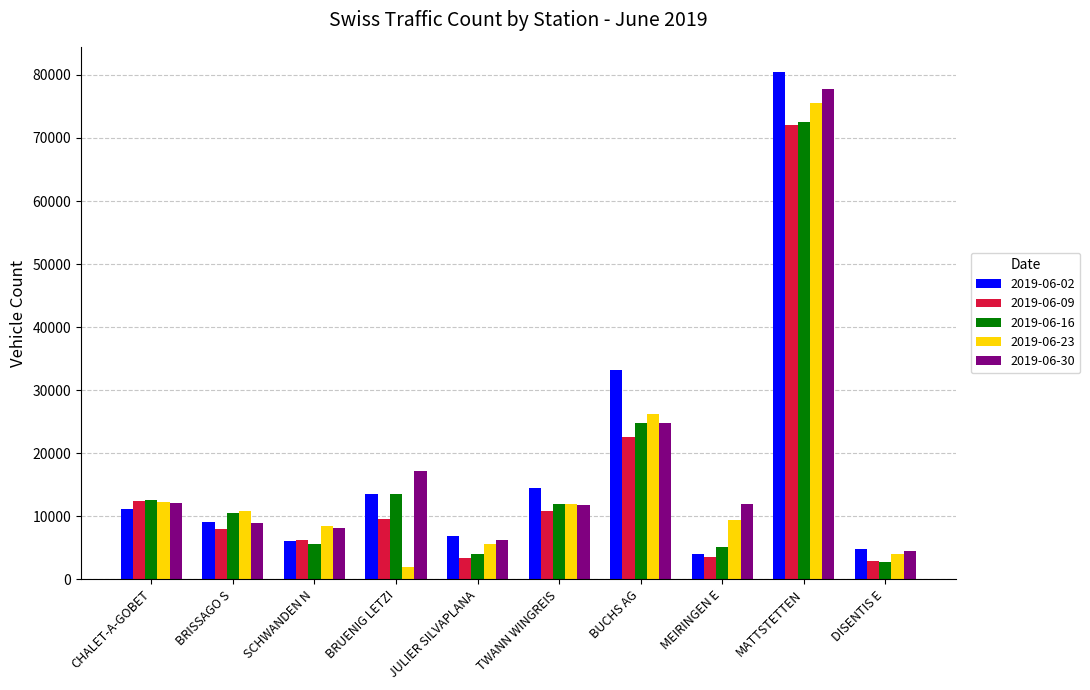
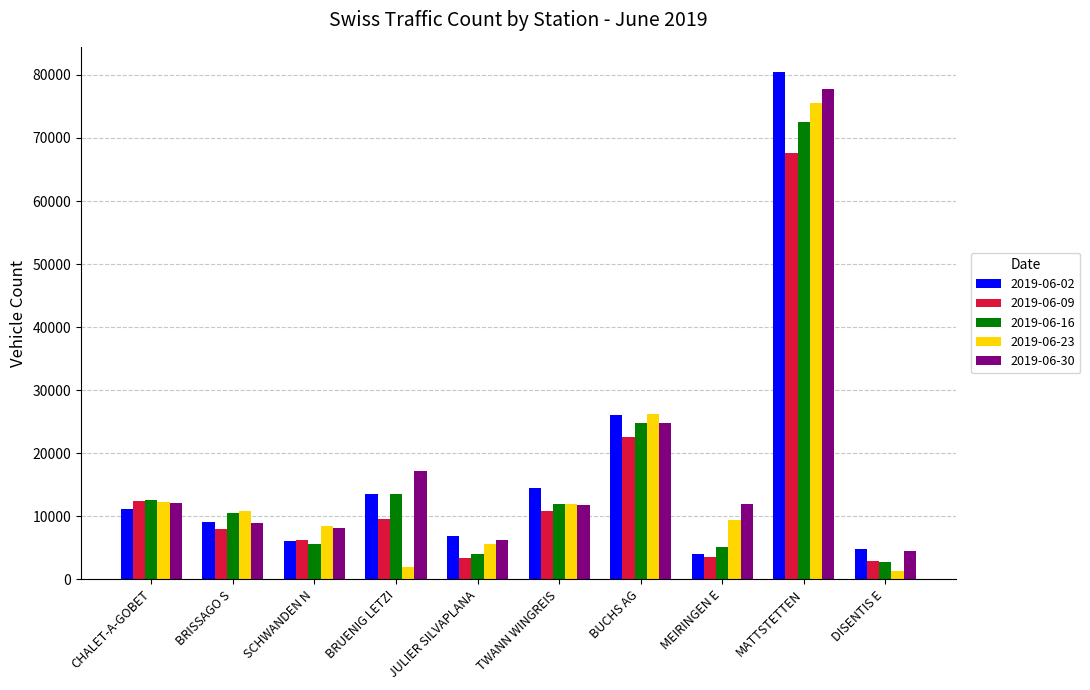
2019-06-02, BUCHS AG: 33000 -> 26000
2019-06-09, MATTSTETTEN: 72000 -> 68000
2019-06-23, DISENTIS E: 4000 -> 1000
